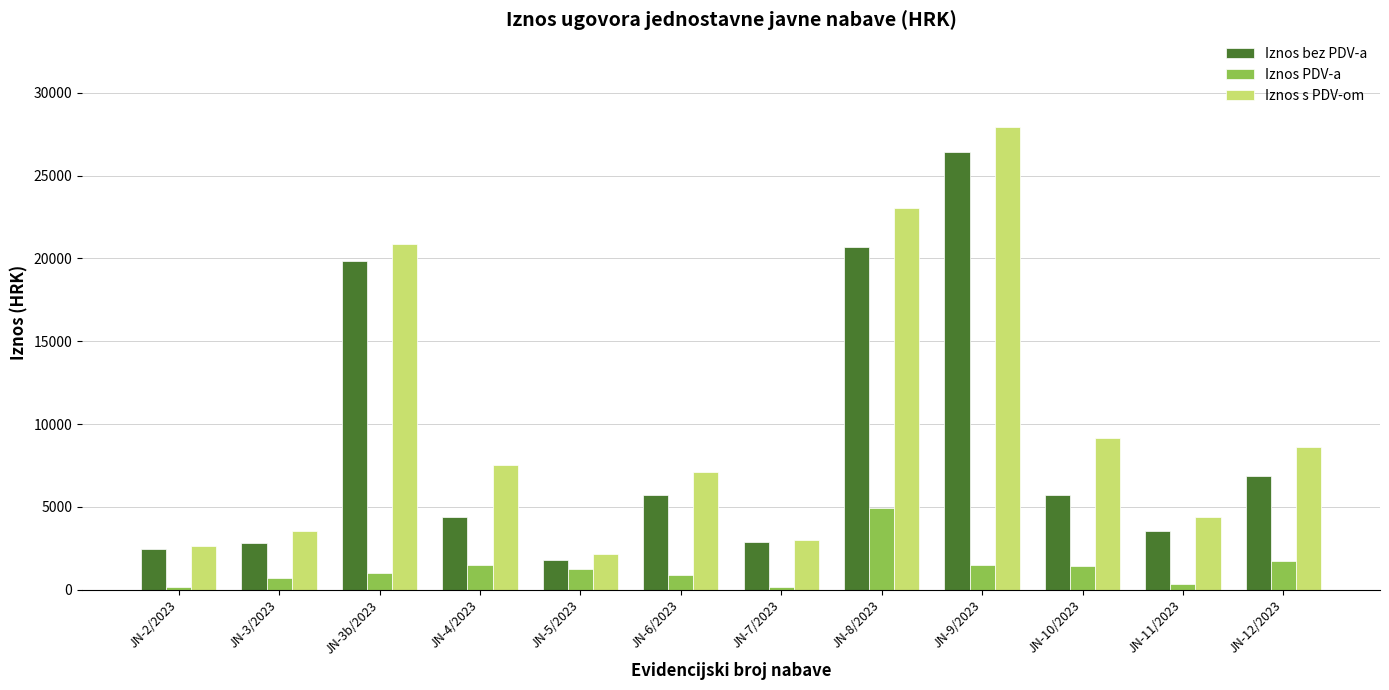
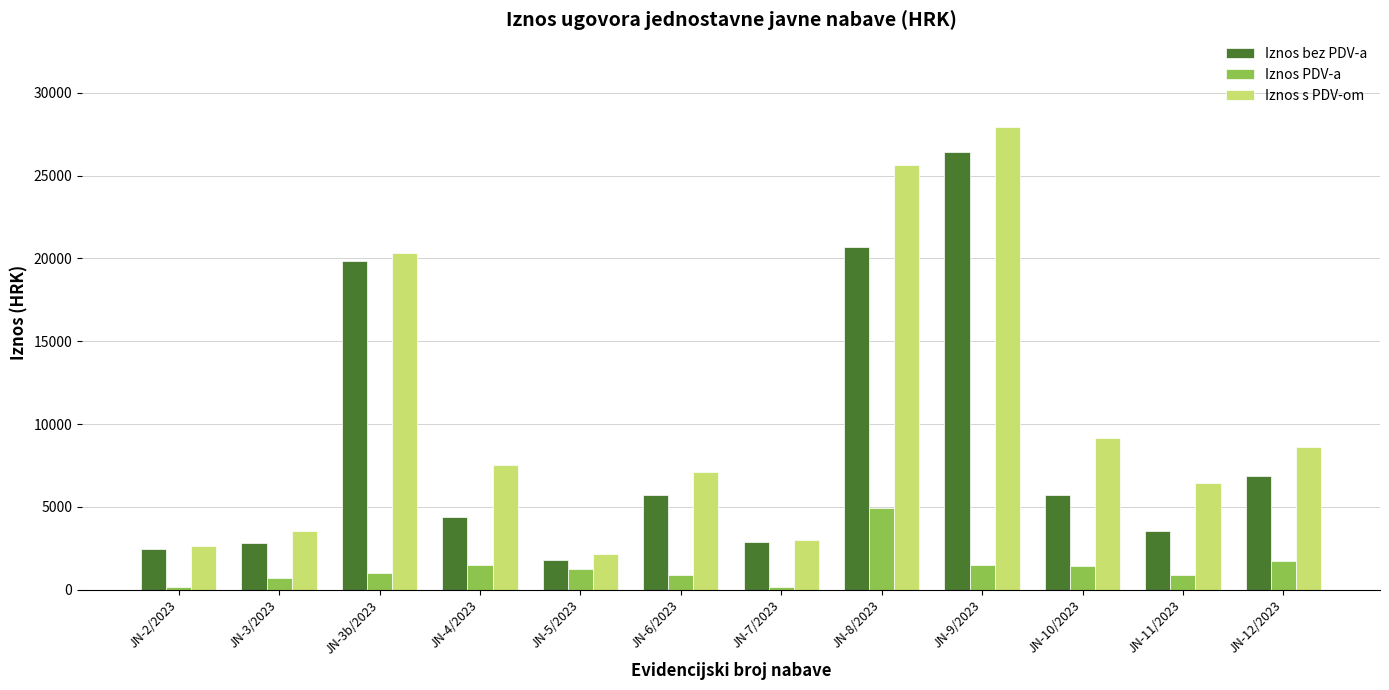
Iznos s PDV-om, JN-3b/2023: 20900 -> 20300
Iznos s PDV-om, JN-8/2023: 23100 -> 25700
Iznos PDV-a, JN-11/2023: 400 -> 900
Iznos s PDV-om, JN-11/2023: 4400 -> 6400
